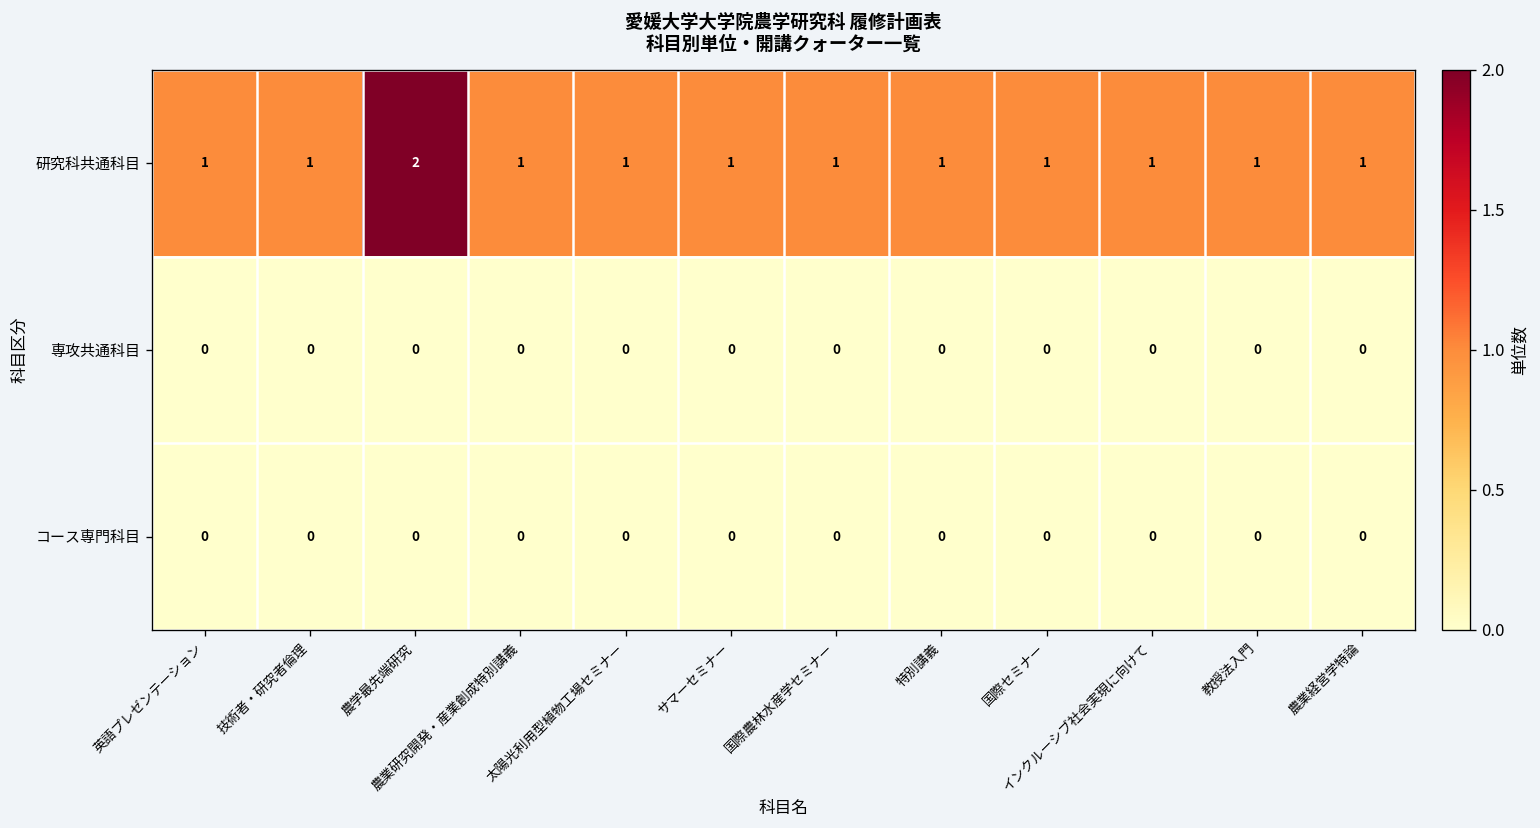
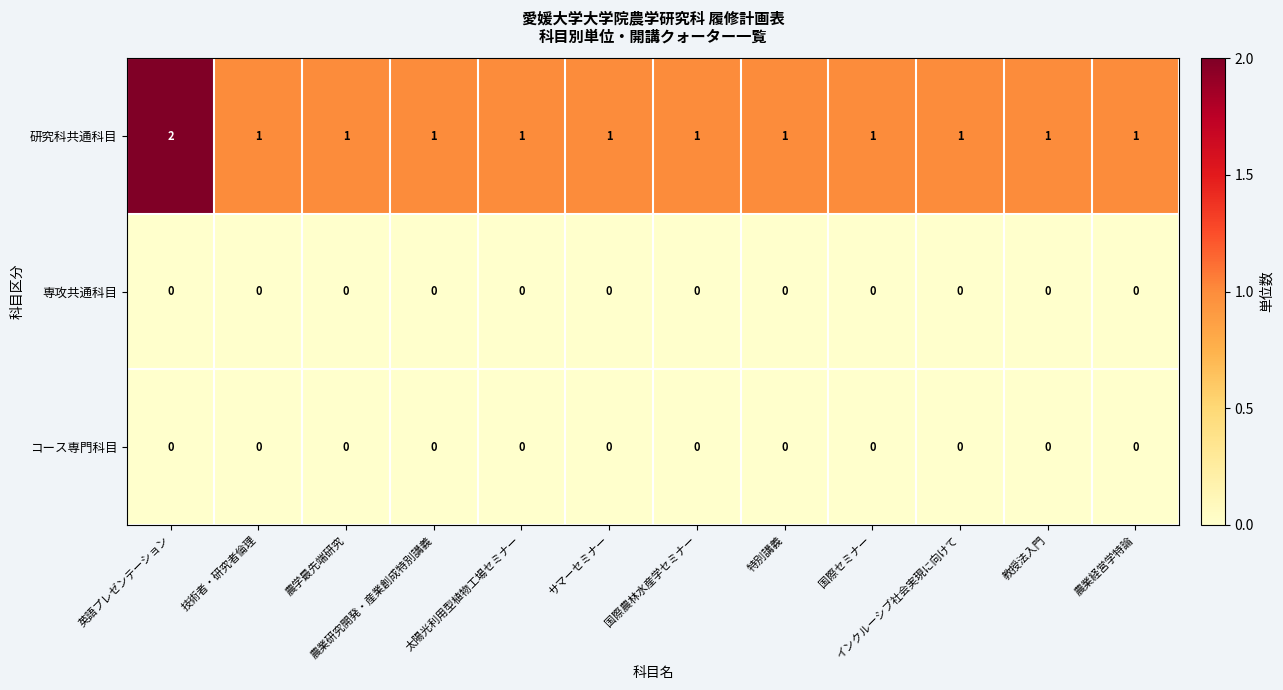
研究科共通科目, 英語プレゼンテーション: 1 -> 2
研究科共通科目, 農学最先端研究: 2 -> 1
